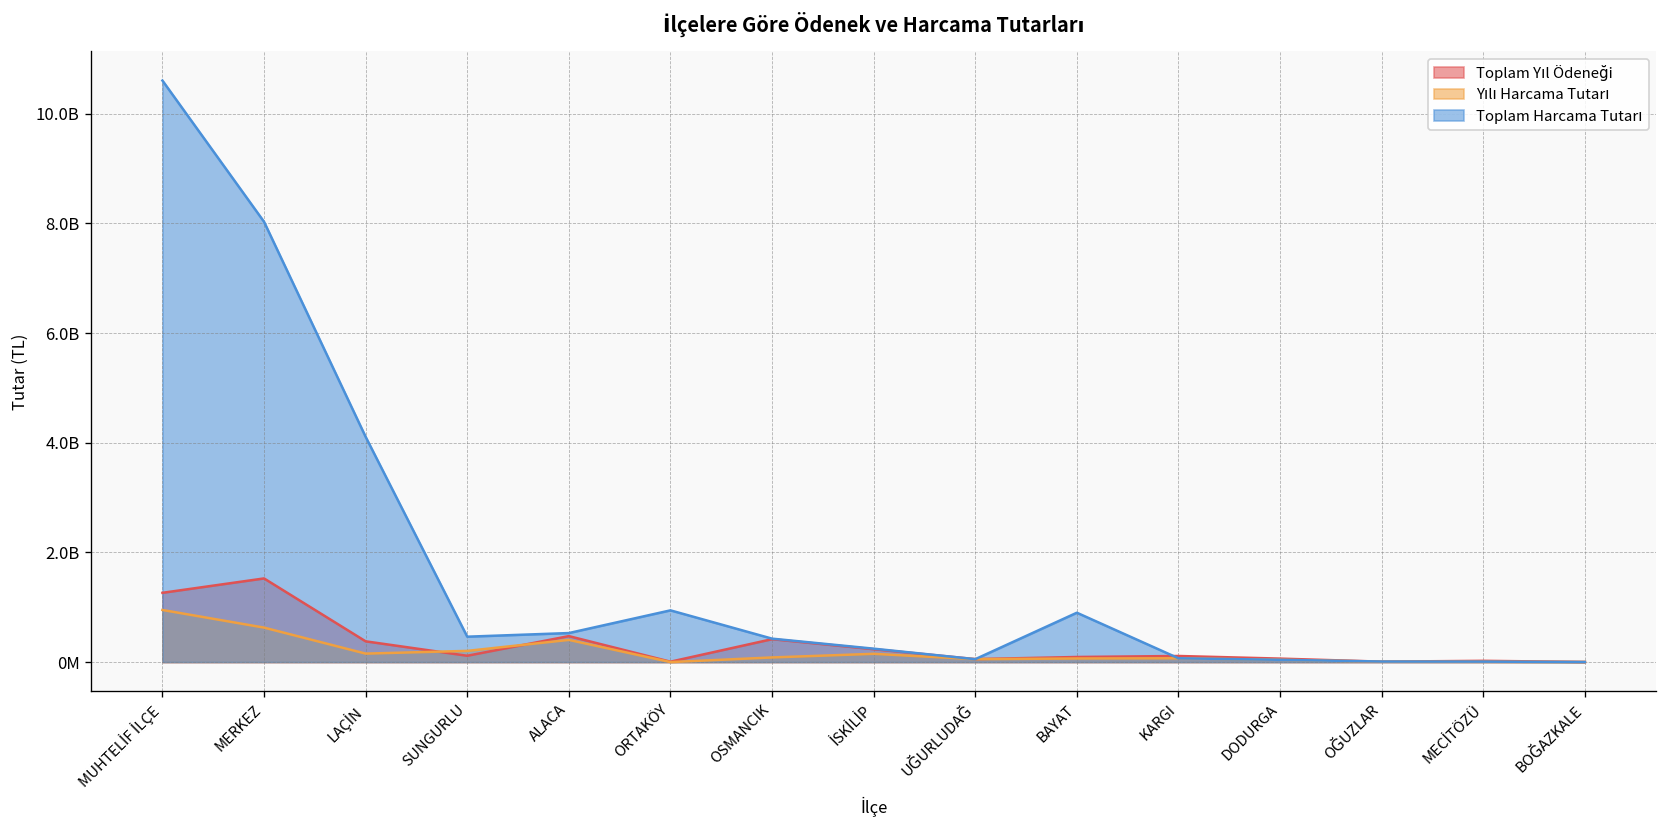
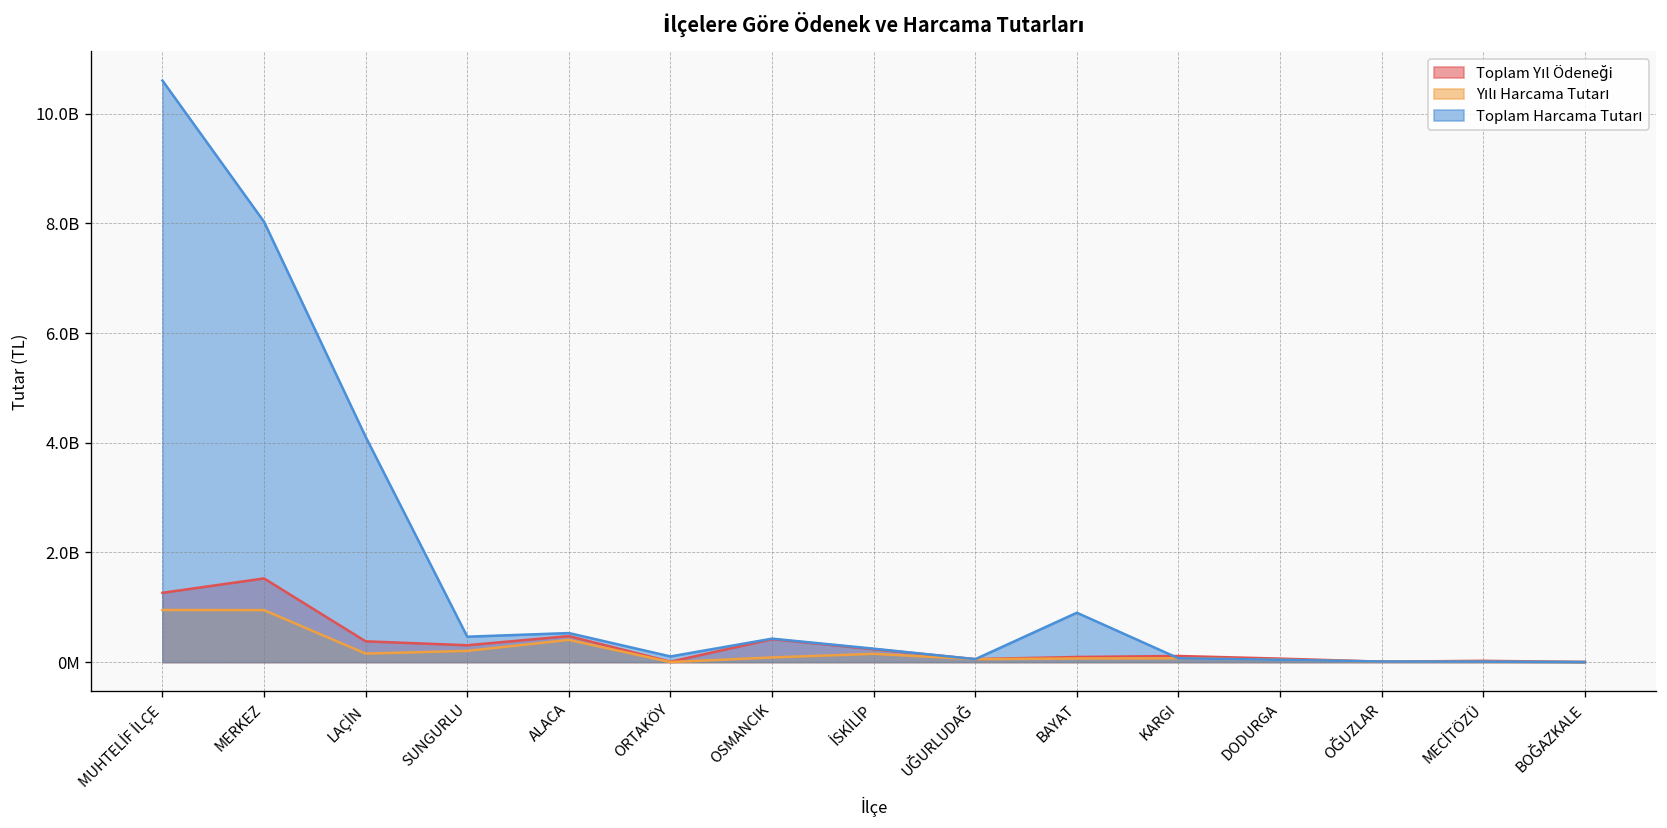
Yılı Harcama Tutarı, MERKEZ: 600000000 -> 900000000
Toplam Yıl Ödeneği, SUNGURLU: 100000000 -> 300000000
Toplam Harcama Tutarı, ORTAKÖY: 900000000 -> 100000000
